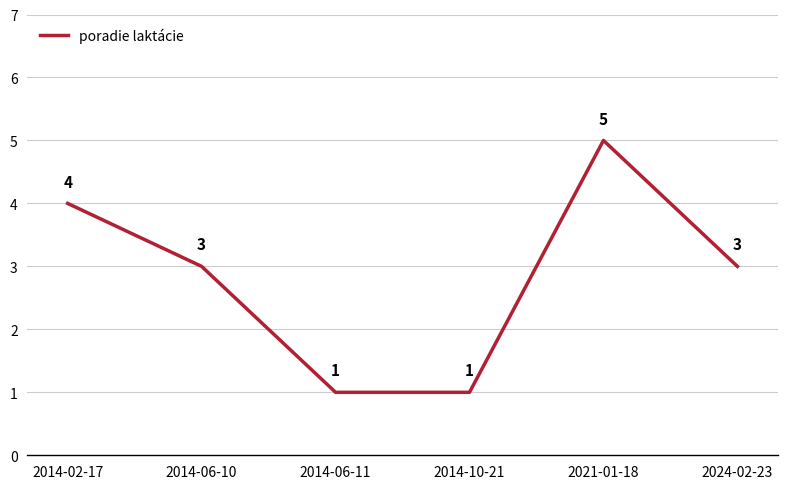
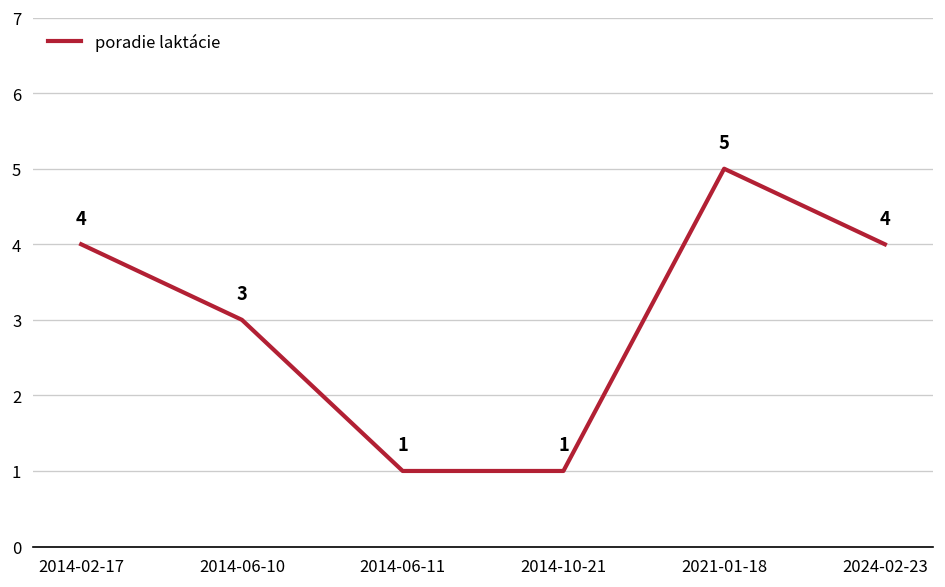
2024-02-23: 3 -> 4
